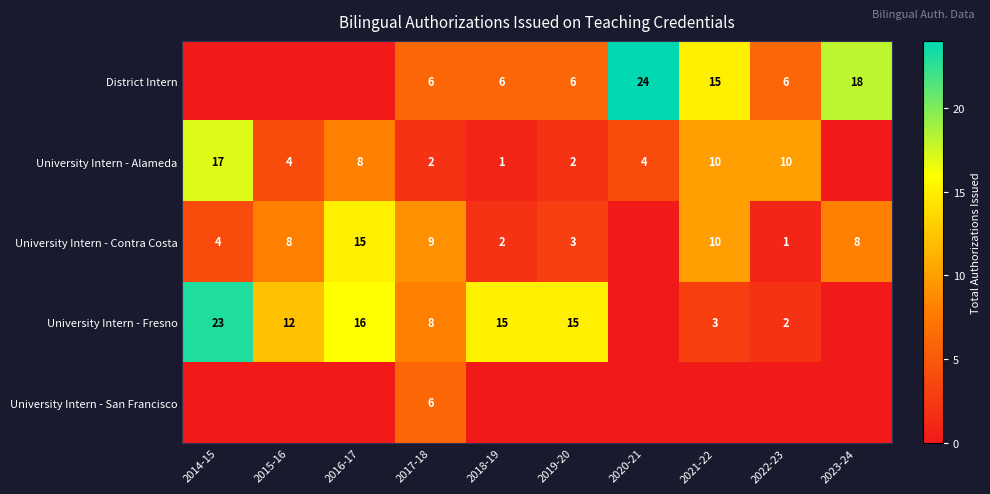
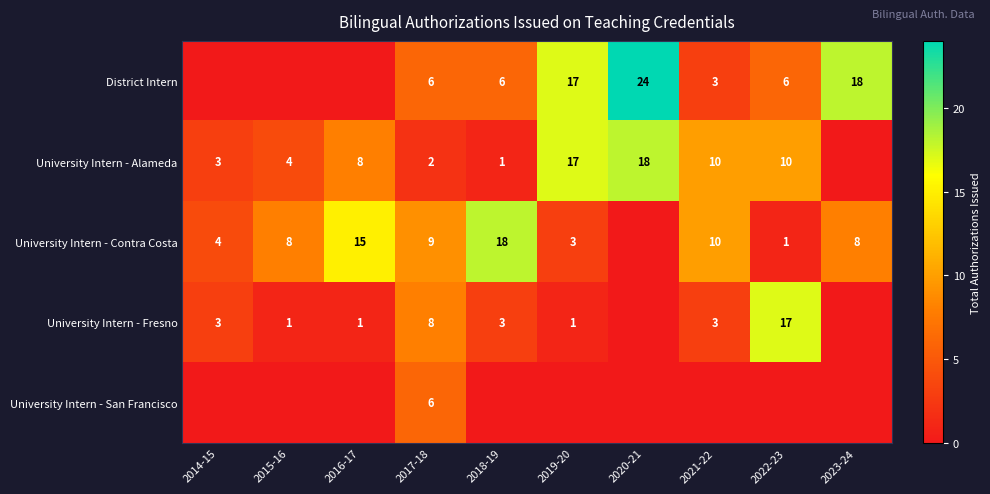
District Intern, 2019-20: 6 -> 17
District Intern, 2021-22: 15 -> 3
University Intern - Alameda, 2014-15: 17 -> 3
University Intern - Alameda, 2019-20: 2 -> 17
University Intern - Alameda, 2020-21: 4 -> 18
University Intern - Contra Costa, 2018-19: 2 -> 18
University Intern - Fresno, 2014-15: 23 -> 3
University Intern - Fresno, 2015-16: 12 -> 1
University Intern - Fresno, 2016-17: 16 -> 1
University Intern - Fresno, 2018-19: 15 -> 3
University Intern - Fresno, 2019-20: 15 -> 1
University Intern - Fresno, 2022-23: 2 -> 17
